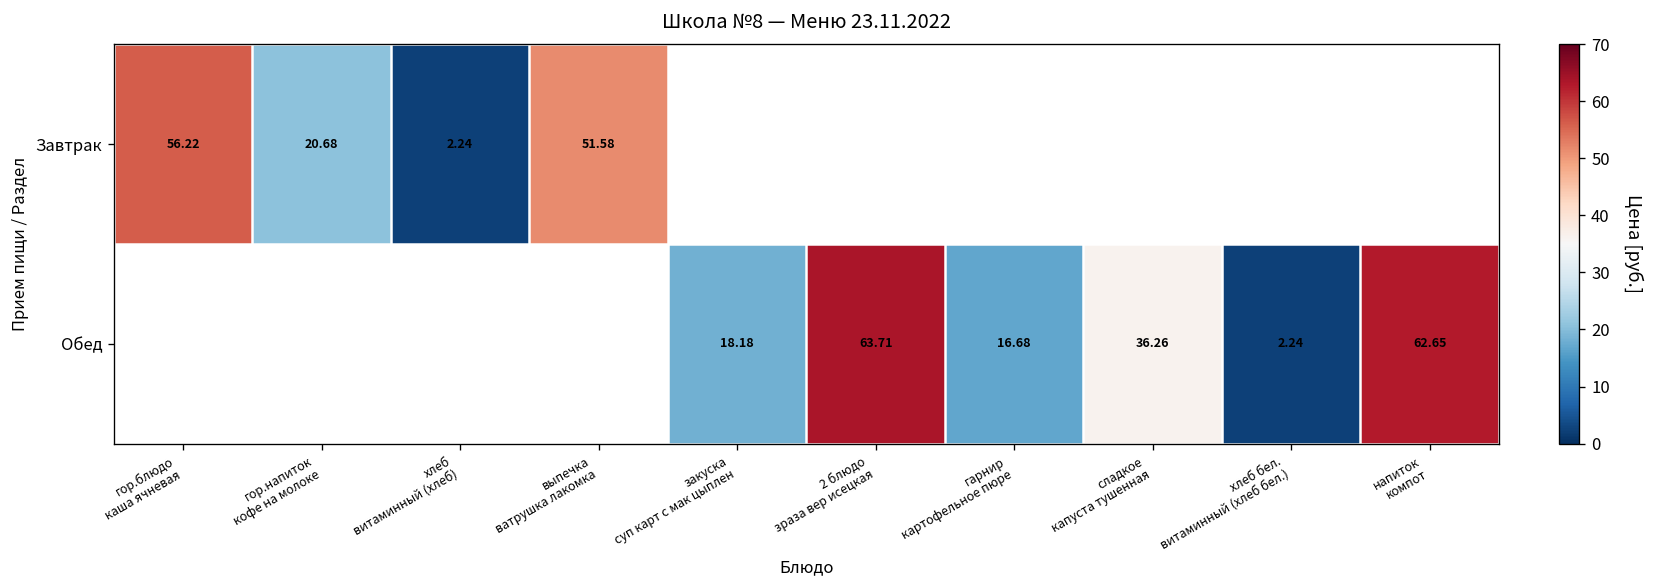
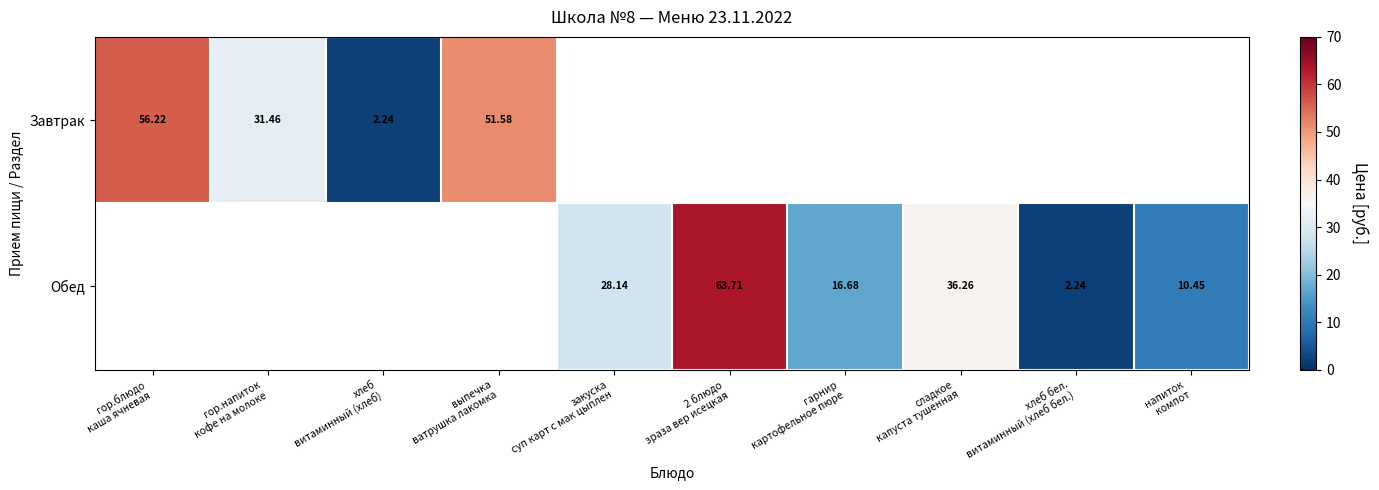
Завтрак, гор.напиток кофе на молоке: 20.68 -> 31.46
Обед, закуска суп карт с мак цыплен: 18.18 -> 28.14
Обед, напиток компот: 62.65 -> 10.45
